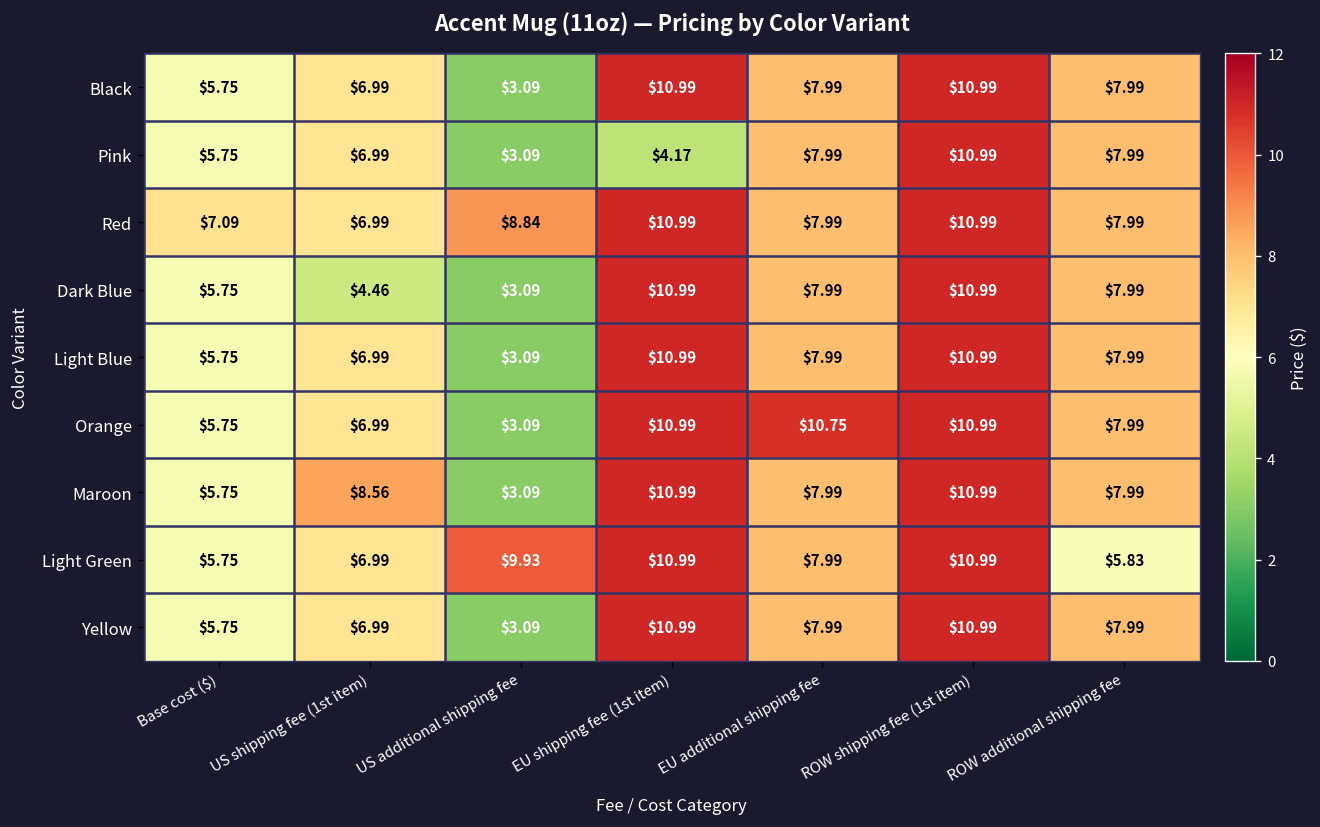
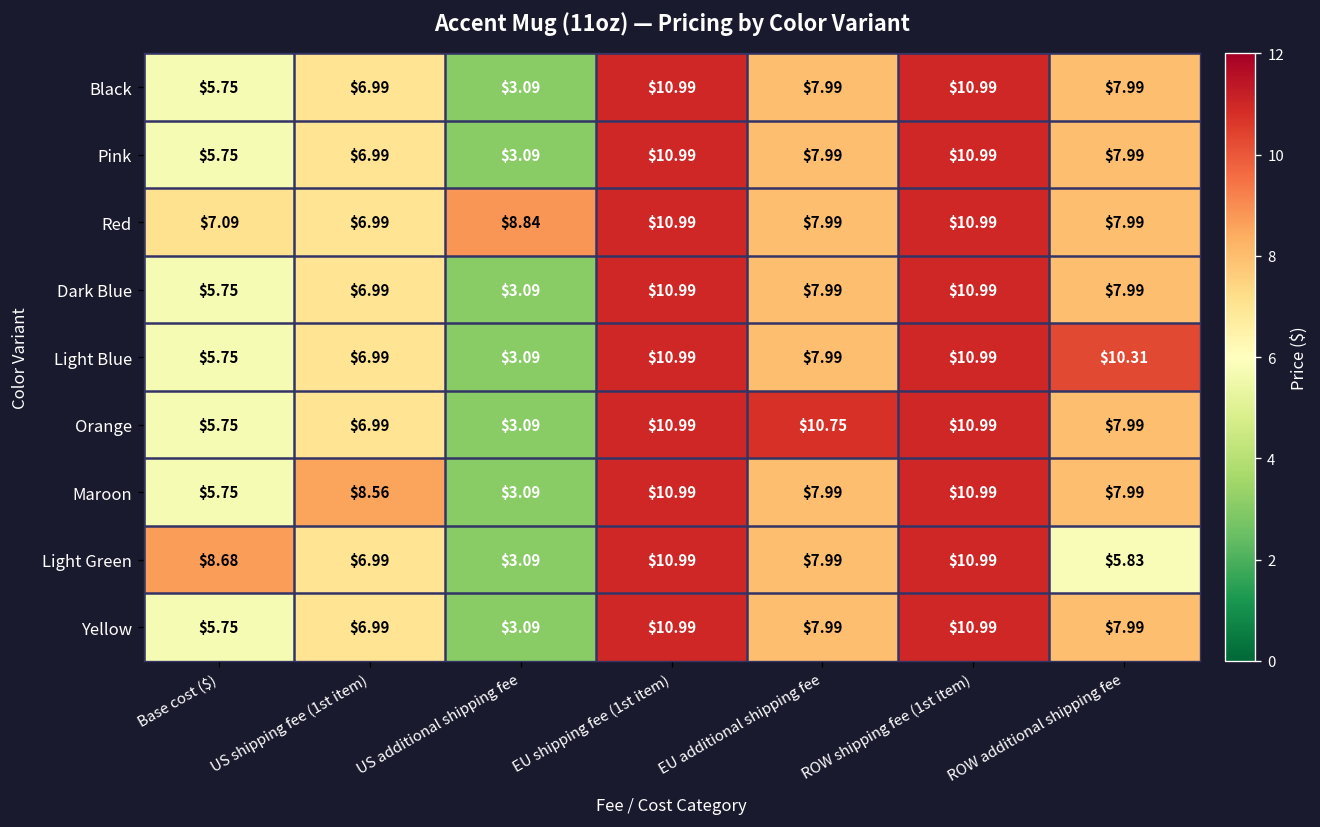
Pink, EU shipping fee (1st item): $4.17 -> $10.99
Dark Blue, US shipping fee (1st item): $4.46 -> $6.99
Light Blue, ROW additional shipping fee: $7.99 -> $10.31
Light Green, Base cost ($): $5.75 -> $8.68
Light Green, US additional shipping fee: $9.93 -> $3.09
